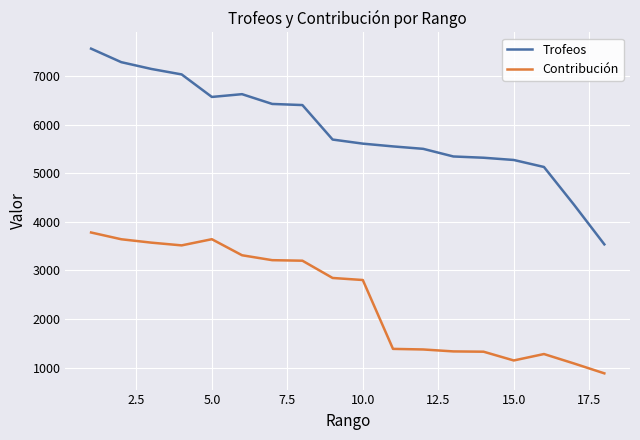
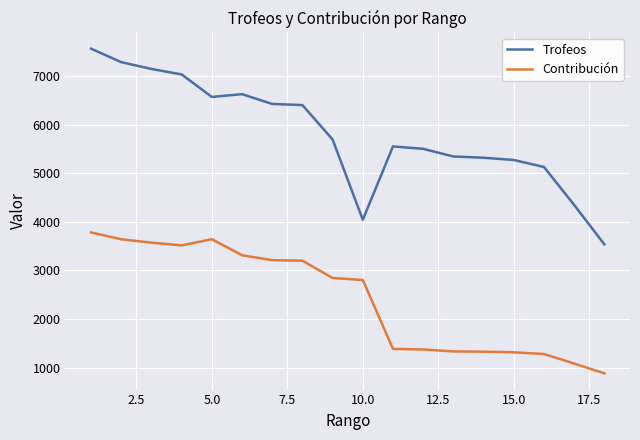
Trofeos, 10.0: 5600 -> 4000
Contribución, 15.0: 1100 -> 1300
